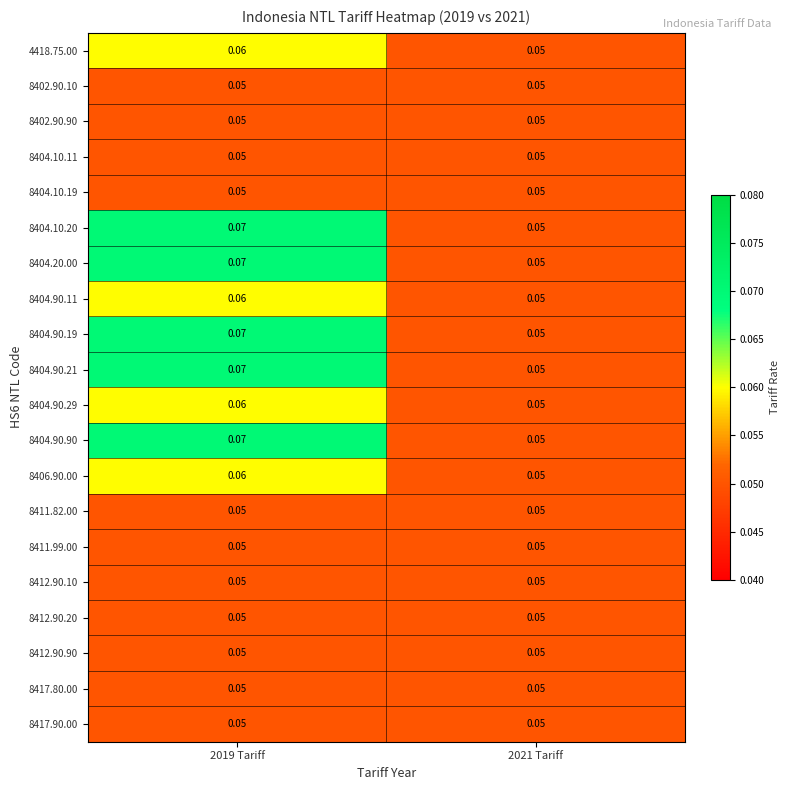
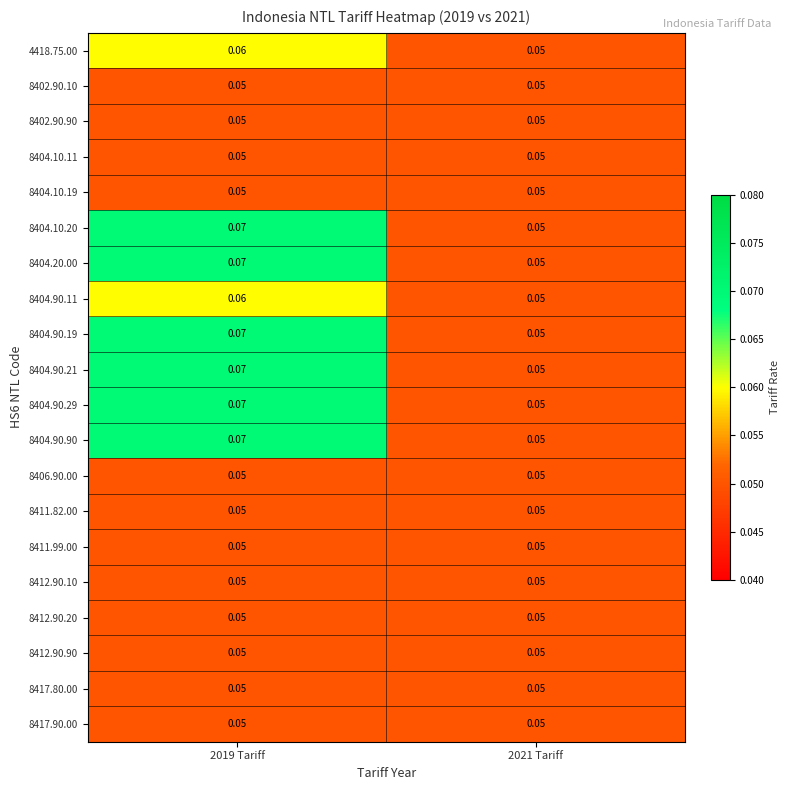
8404.90.29, 2019 Tariff: 0.06 -> 0.07
8406.90.00, 2019 Tariff: 0.06 -> 0.05
